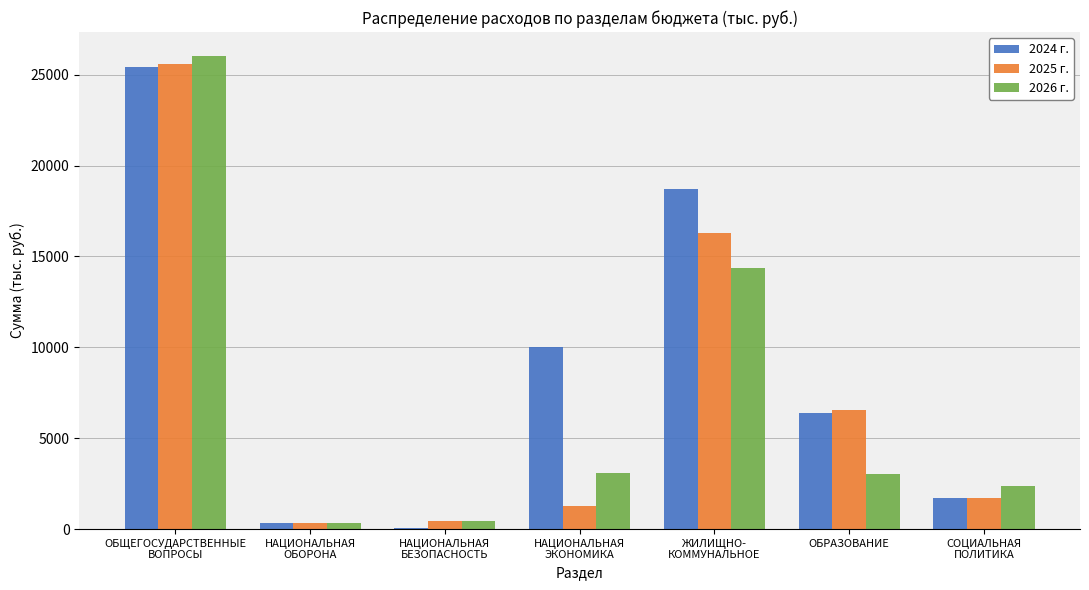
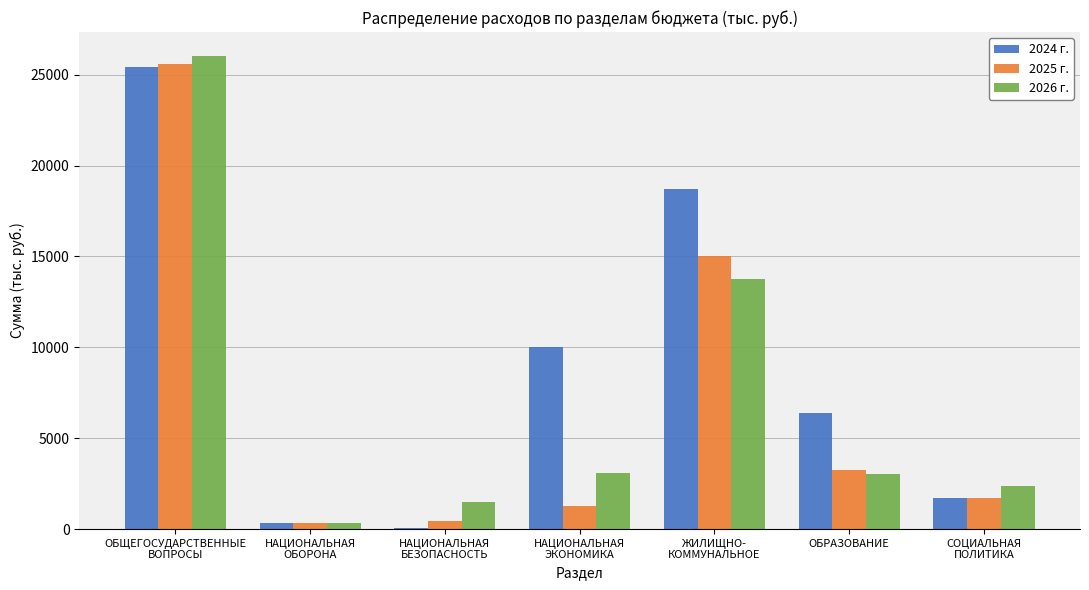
2026 г., НАЦИОНАЛЬНАЯ БЕЗОПАСНОСТЬ: 400 -> 1500
2025 г., ЖИЛИЩНО- КОММУНАЛЬНОЕ: 16300 -> 15000
2026 г., ЖИЛИЩНО- КОММУНАЛЬНОЕ: 14400 -> 13800
2025 г., ОБРАЗОВАНИЕ: 6600 -> 3200
